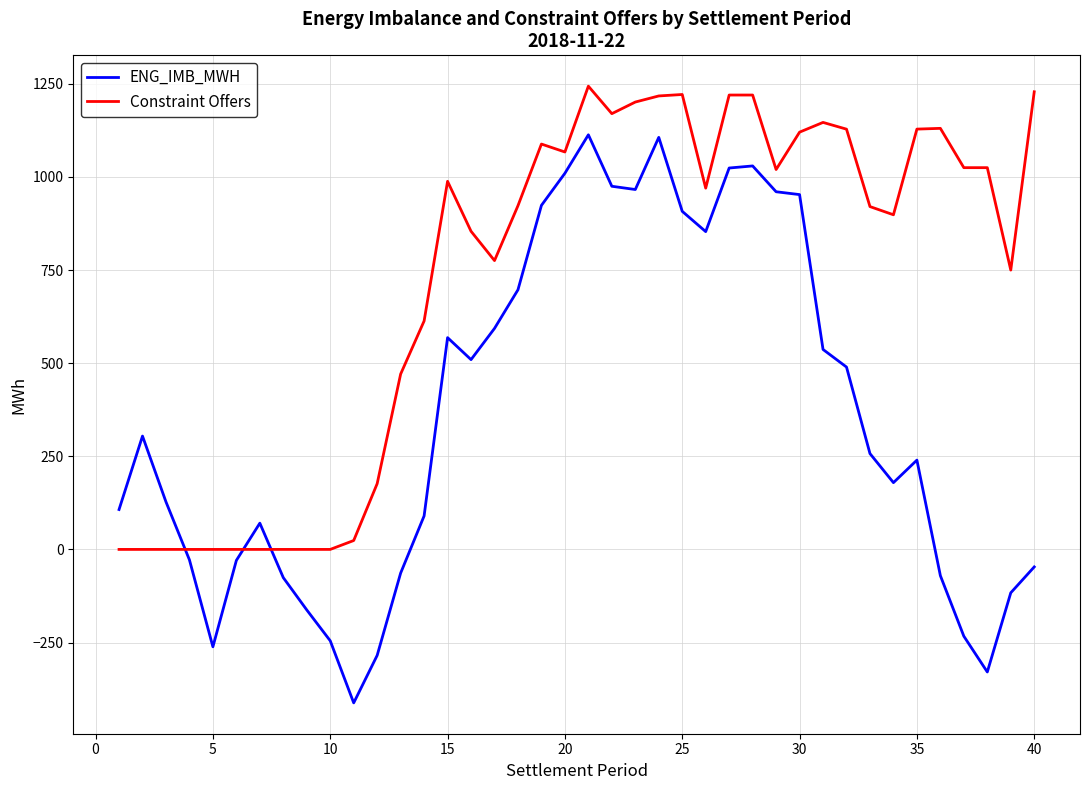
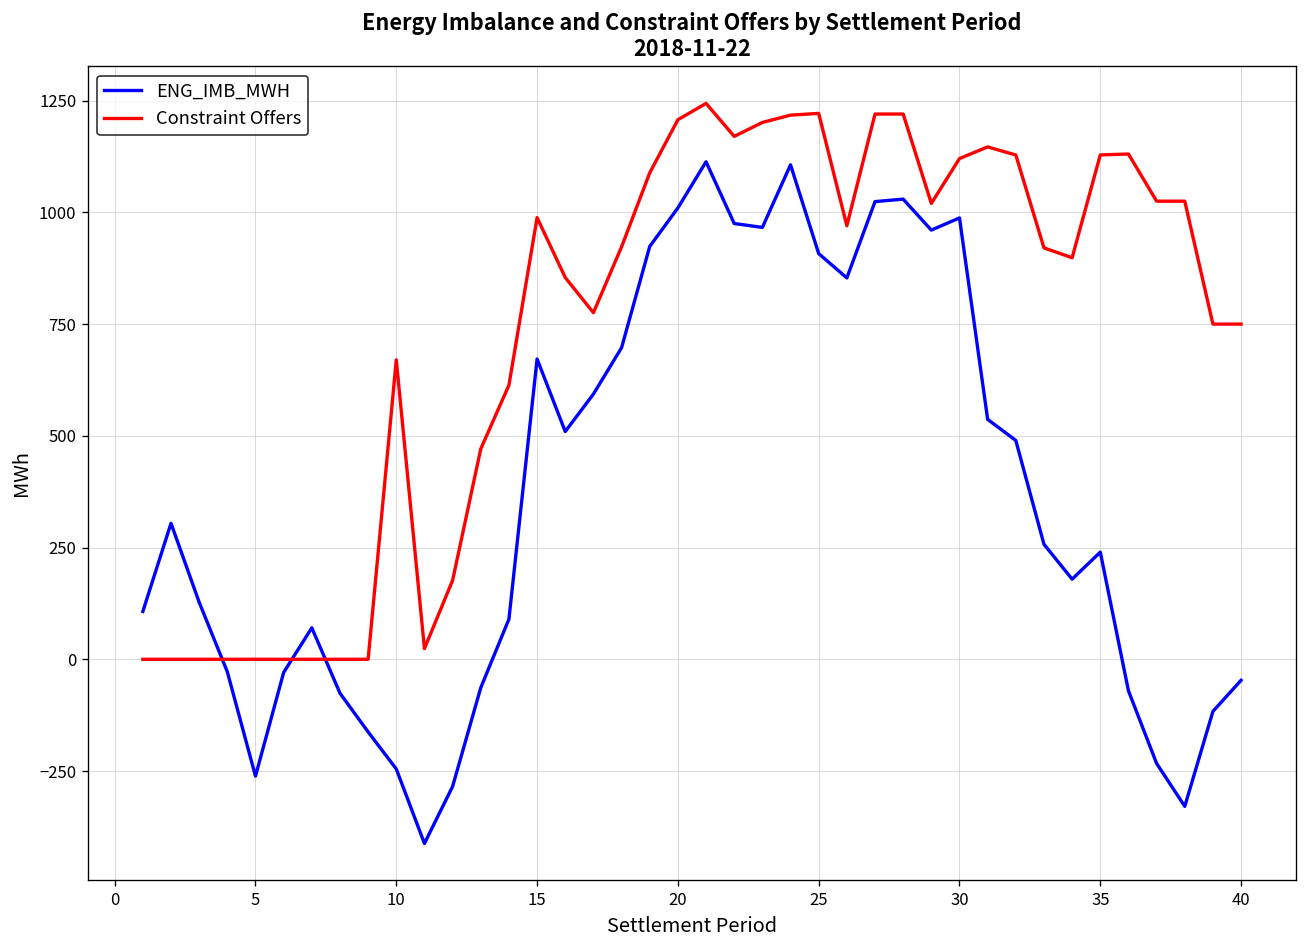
Constraint Offers, 10: 0 -> 670
ENG_IMB_MWH, 15: 570 -> 670
Constraint Offers, 20: 1070 -> 1210
ENG_IMB_MWH, 30: 950 -> 990
Constraint Offers, 40: 1230 -> 750
